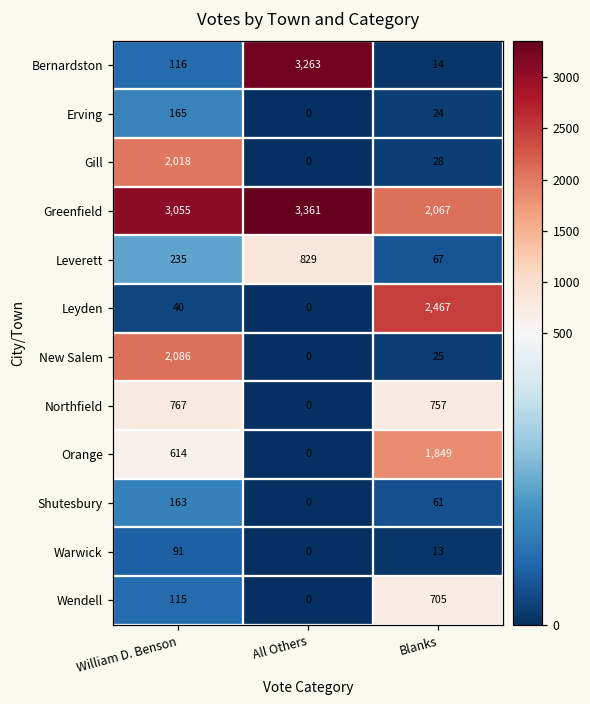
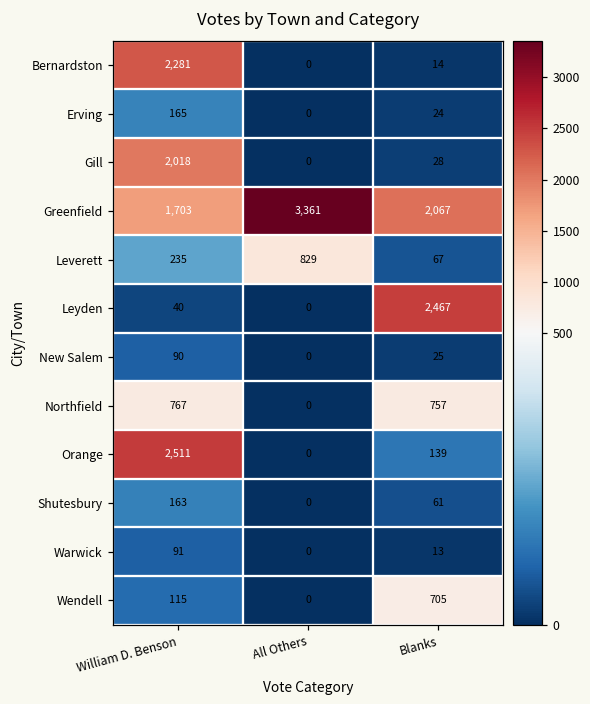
Bernardston, William D. Benson: 116 -> 2,281
Bernardston, All Others: 3,263 -> 0
Greenfield, William D. Benson: 3,055 -> 1,703
New Salem, William D. Benson: 2,086 -> 90
Orange, William D. Benson: 614 -> 2,511
Orange, Blanks: 1,849 -> 139
